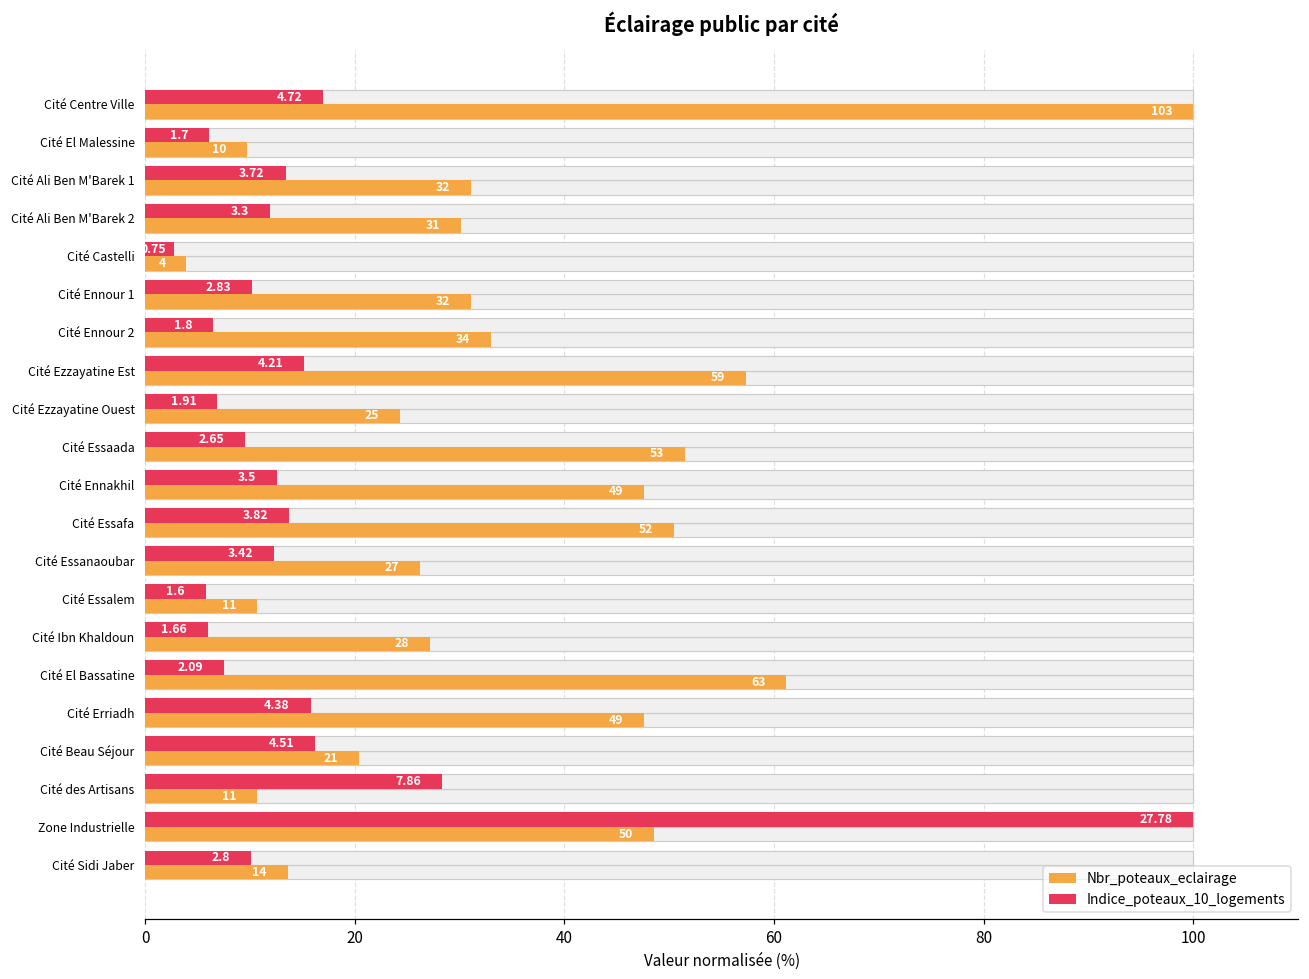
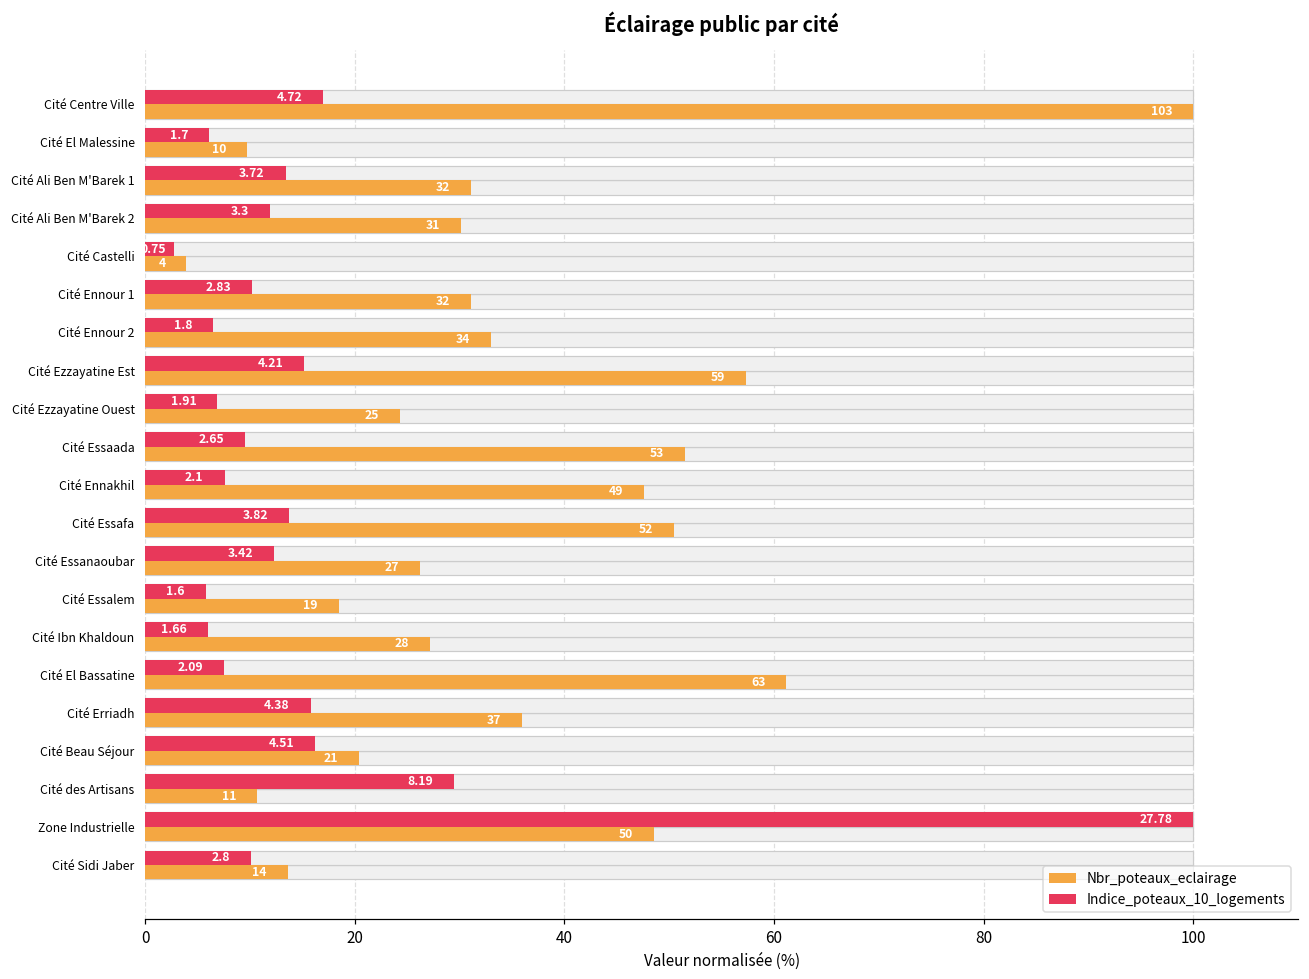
Indice_poteaux_10_logements, Cité Ennakhil: 3.5 -> 2.1
Nbr_poteaux_eclairage, Cité Essalem: 11 -> 19
Nbr_poteaux_eclairage, Cité Erriadh: 49 -> 37
Indice_poteaux_10_logements, Cité des Artisans: 7.86 -> 8.19
